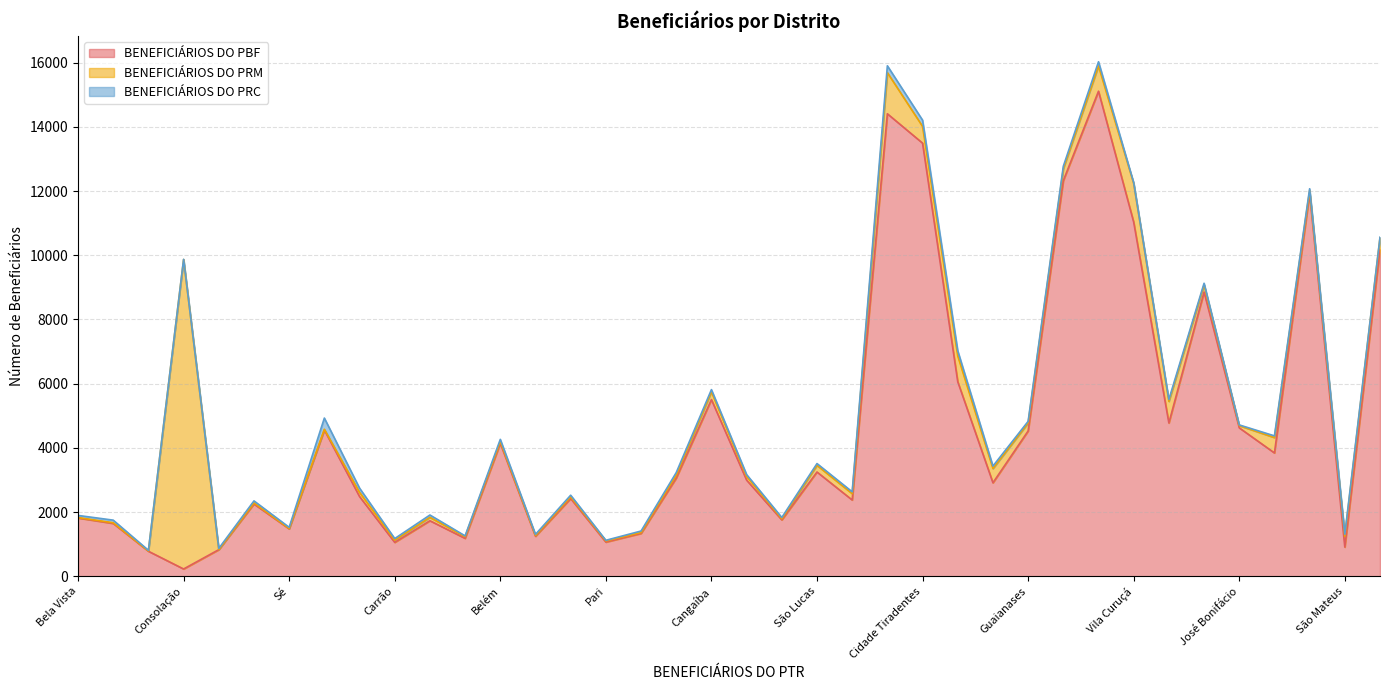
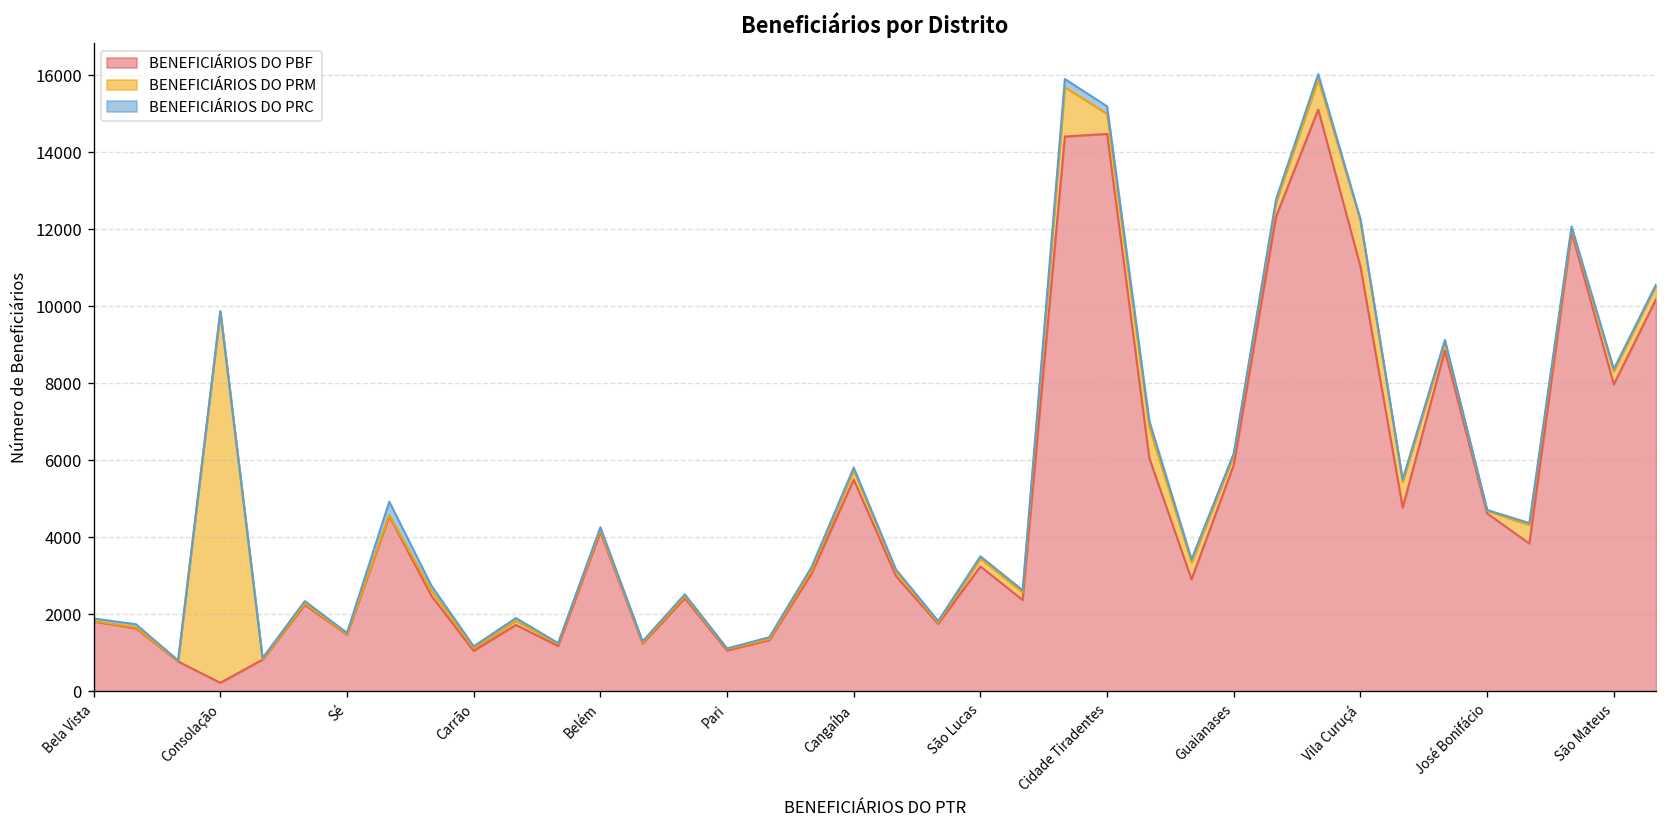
BENEFICIÁRIOS DO PBF, Cidade Tiradentes: 13500 -> 14500
BENEFICIÁRIOS DO PBF, Guaianases: 4500 -> 5900
BENEFICIÁRIOS DO PBF, São Mateus: 900 -> 8000
